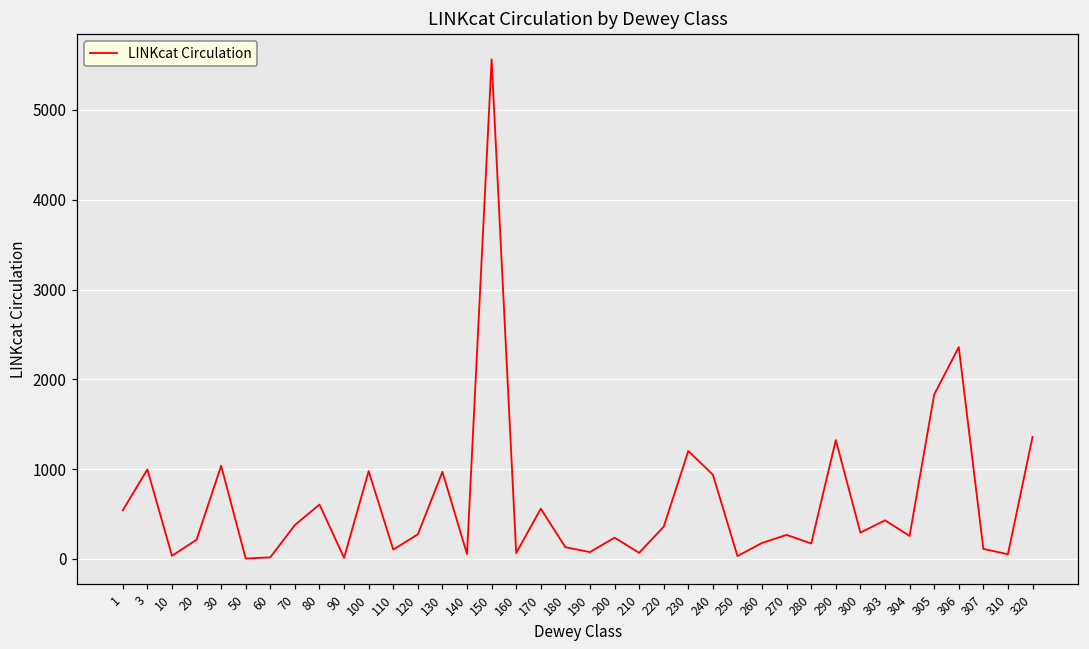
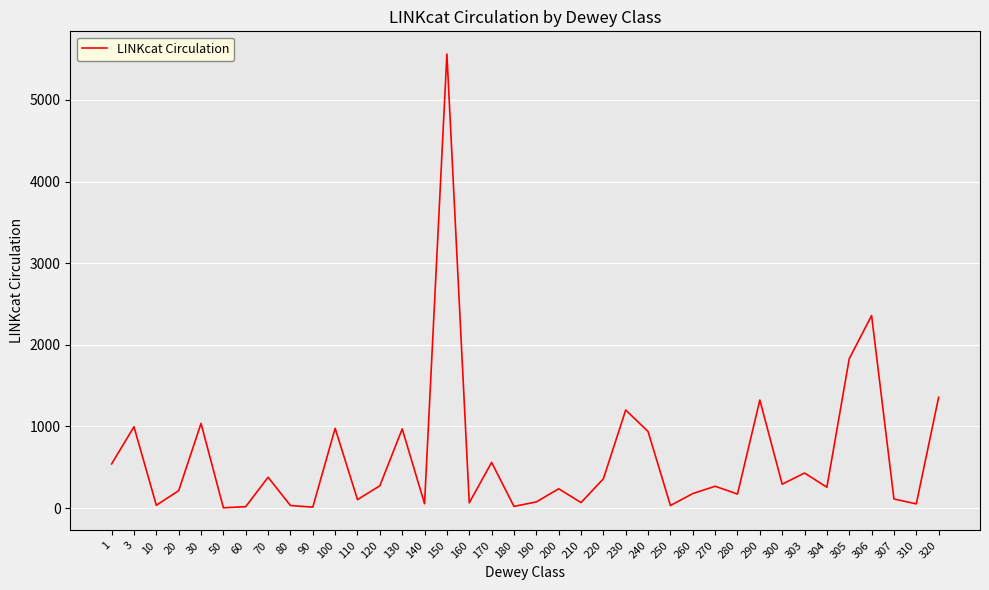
80: 600 -> 0
180: 100 -> 0
